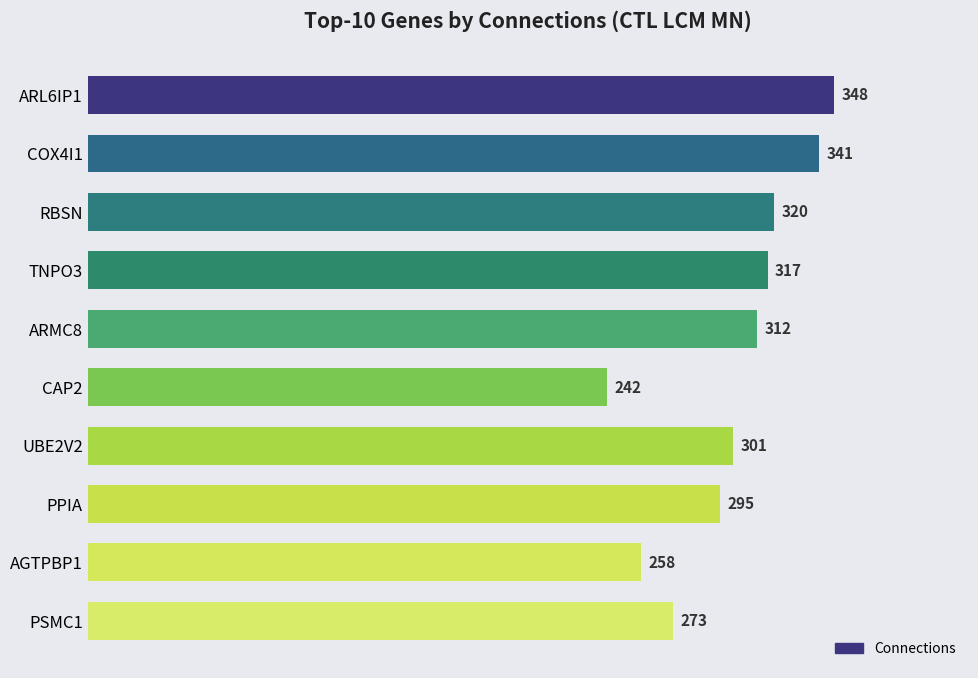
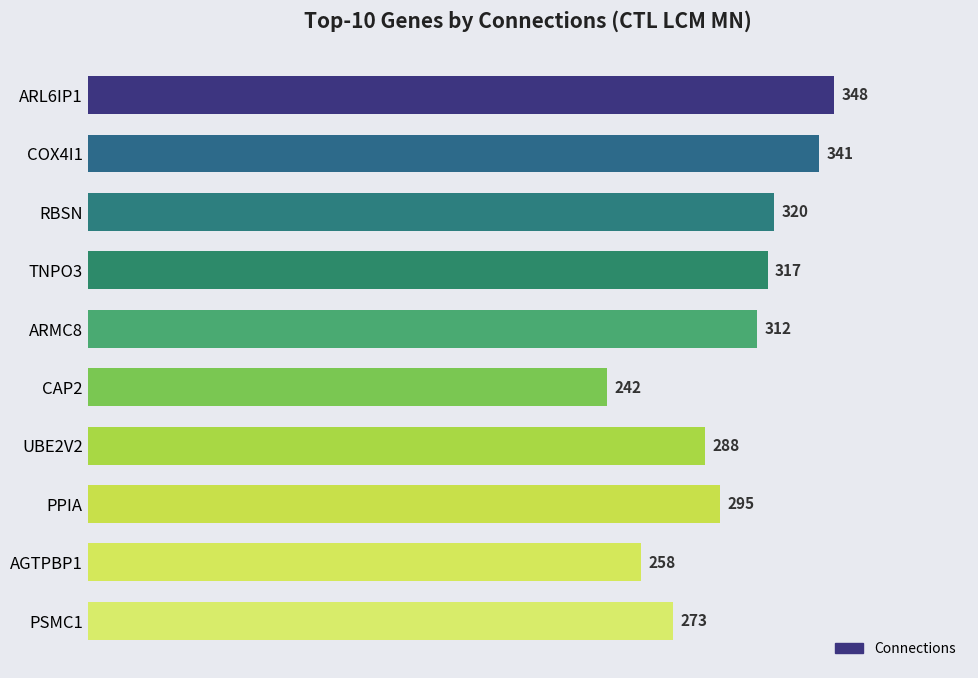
UBE2V2: 301 -> 288
